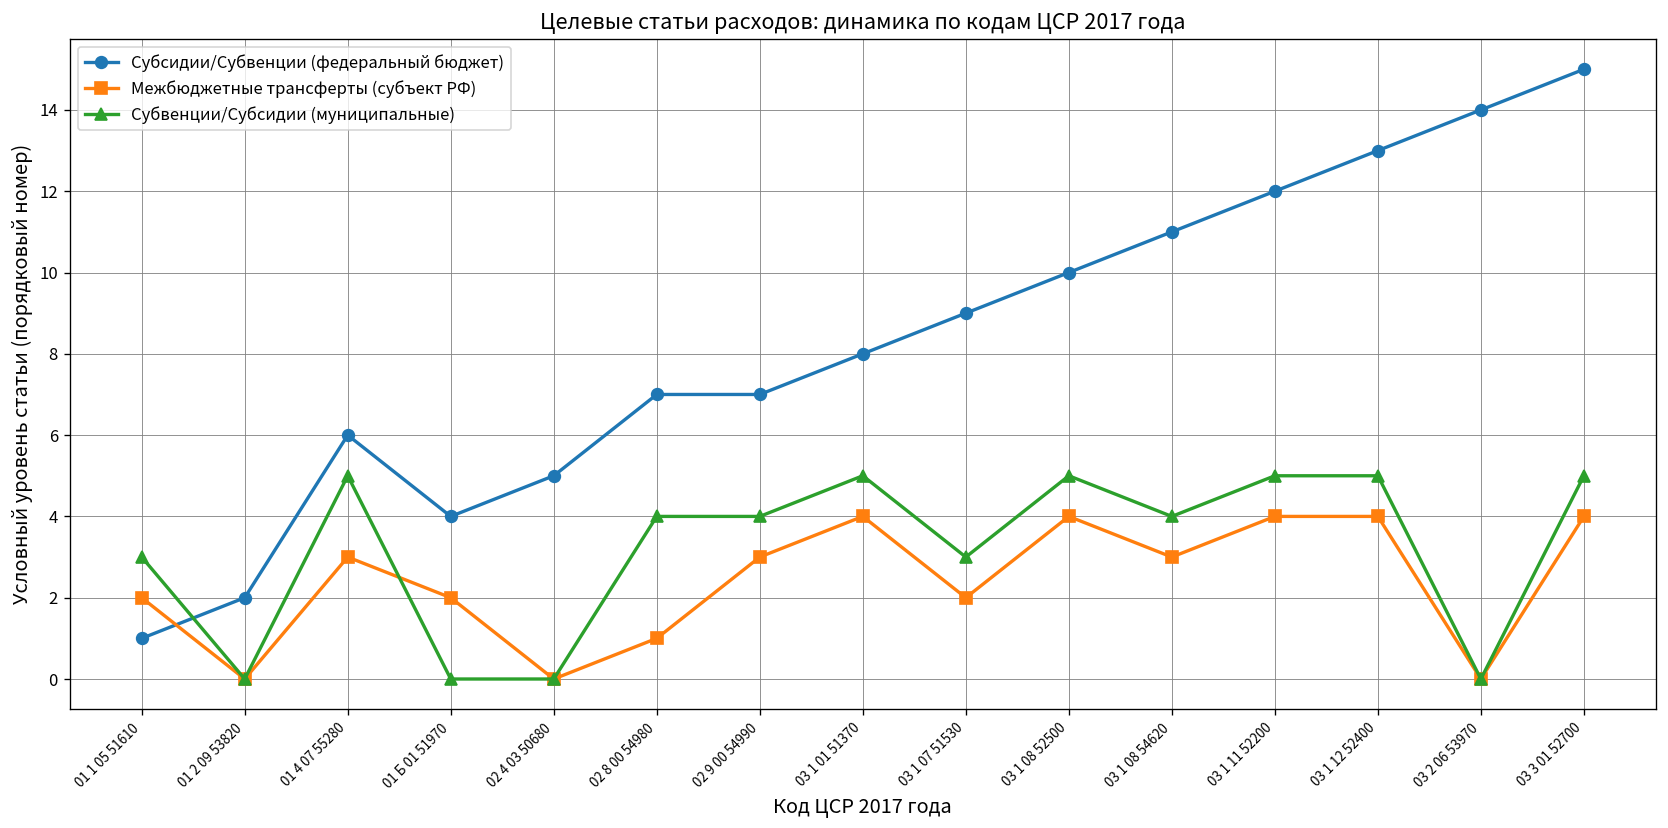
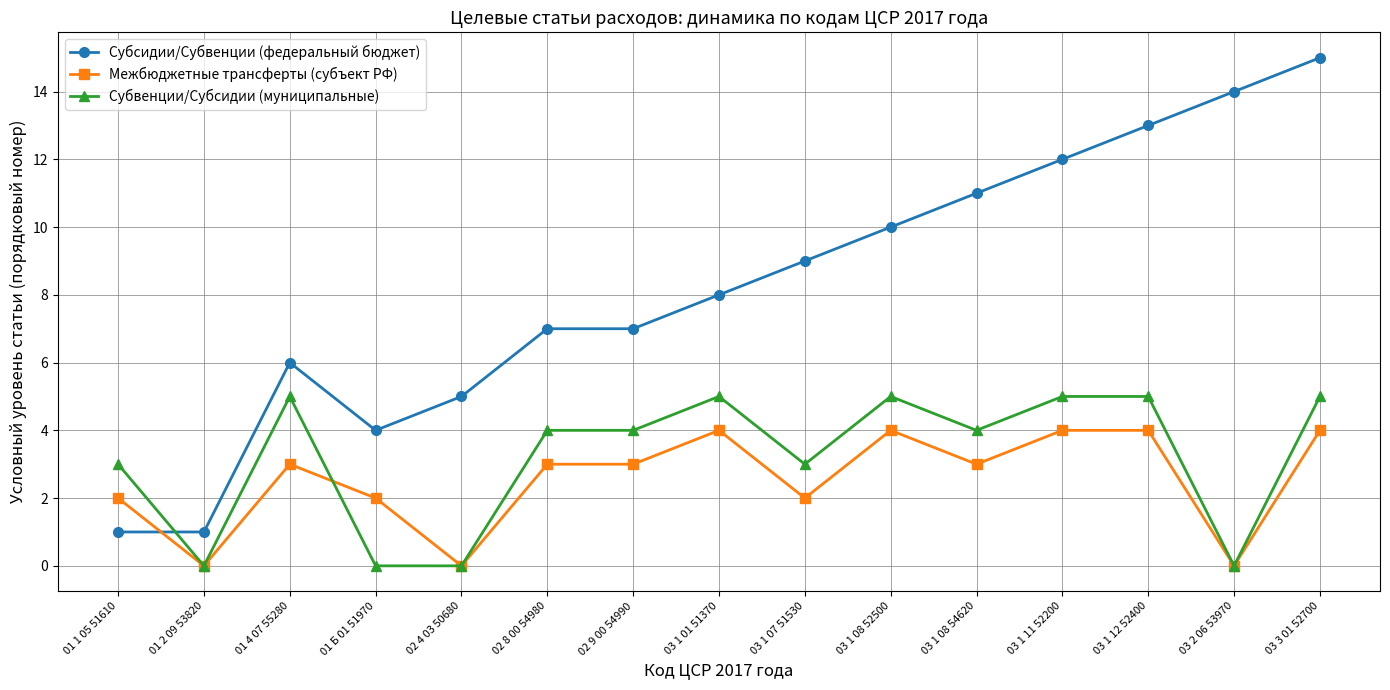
Субсидии/Субвенции (федеральный бюджет), 01 2 09 53820: 2 -> 1
Межбюджетные трансферты (субъект РФ), 02 8 00 54980: 1 -> 3
